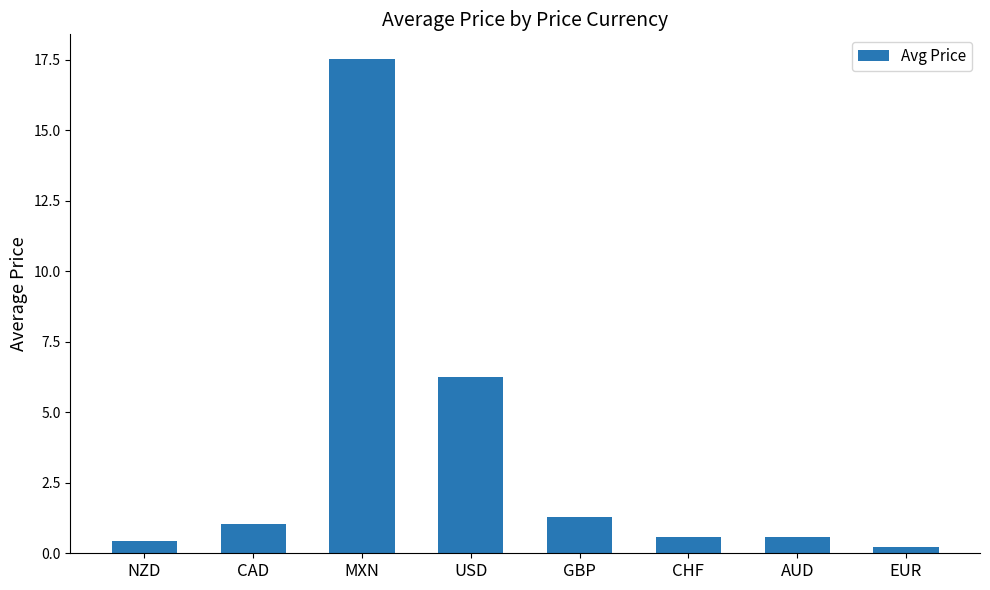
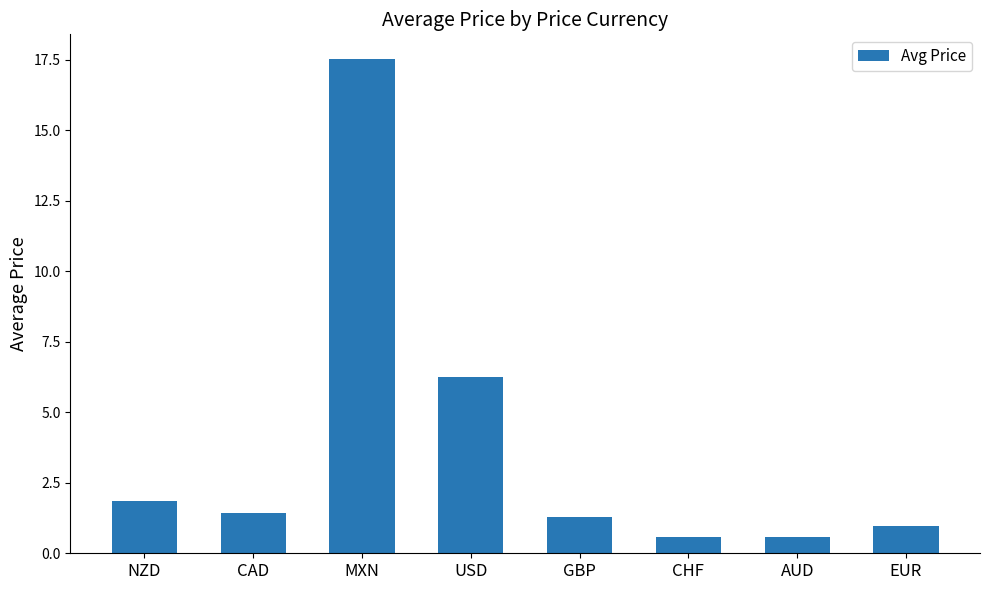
NZD: 0.4 -> 1.8
CAD: 1.1 -> 1.4
EUR: 0.2 -> 1.0
